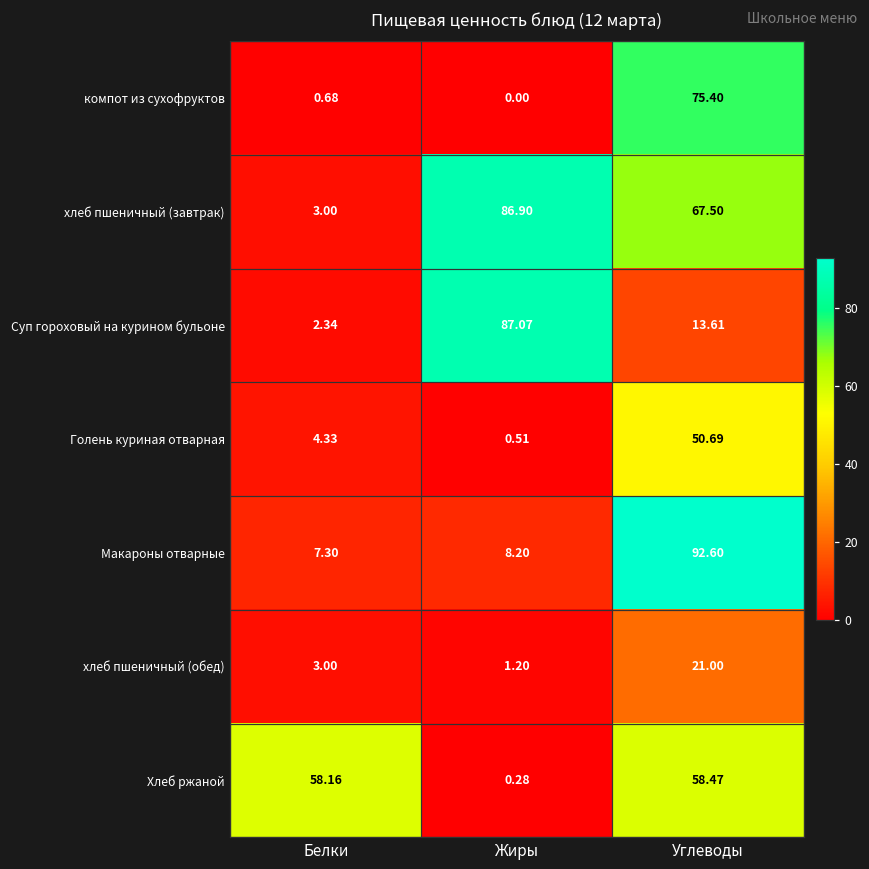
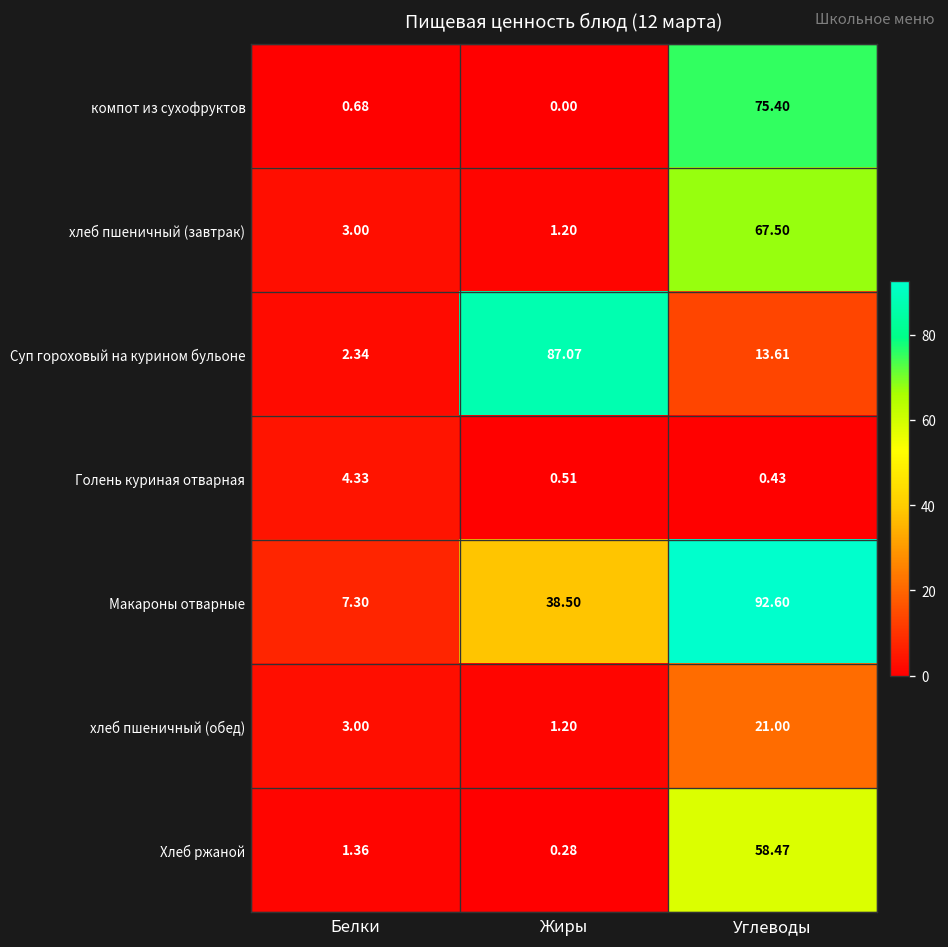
хлеб пшеничный (завтрак), Жиры: 86.90 -> 1.20
Голень куриная отварная, Углеводы: 50.69 -> 0.43
Макароны отварные, Жиры: 8.20 -> 38.50
Хлеб ржаной, Белки: 58.16 -> 1.36
